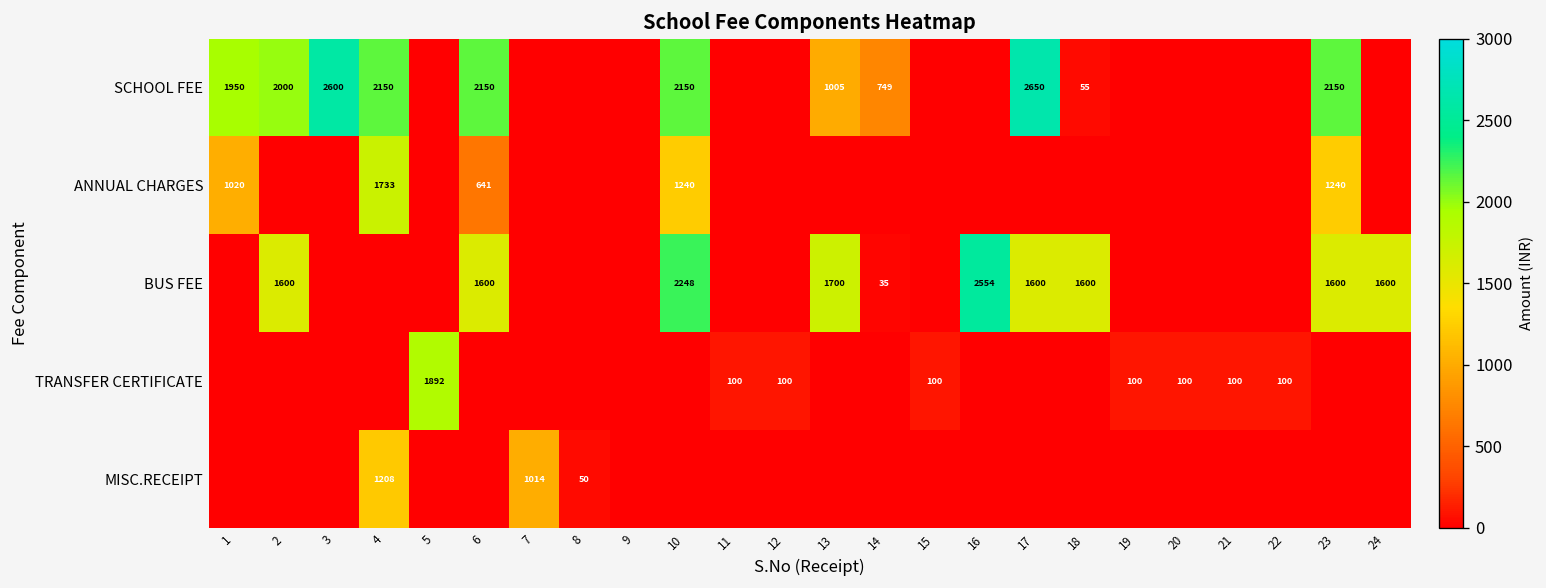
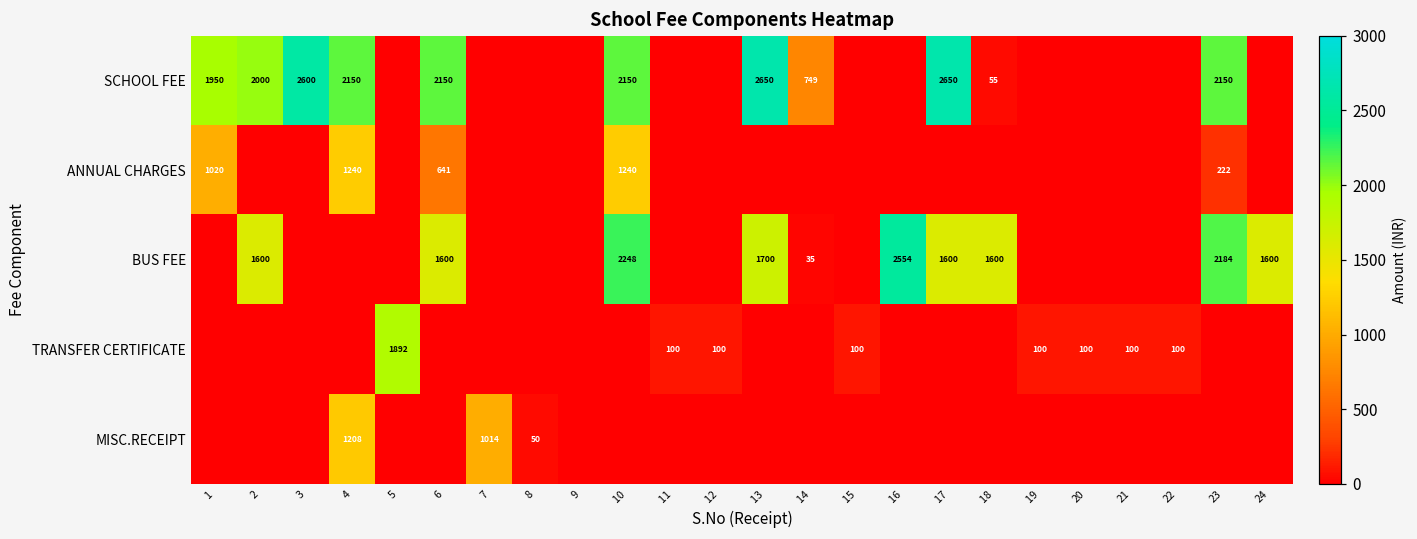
SCHOOL FEE, 13: 1005 -> 2650
ANNUAL CHARGES, 4: 1733 -> 1240
ANNUAL CHARGES, 23: 1240 -> 222
BUS FEE, 23: 1600 -> 2184
